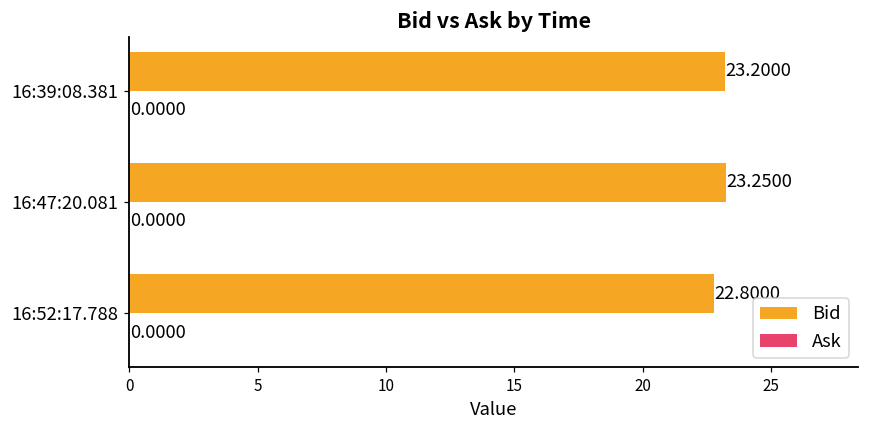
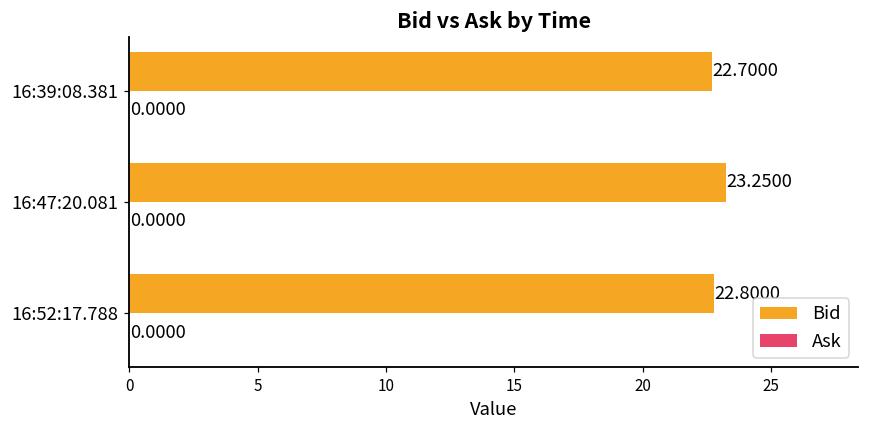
Bid, 16:39:08.381: 23.2000 -> 22.7000
